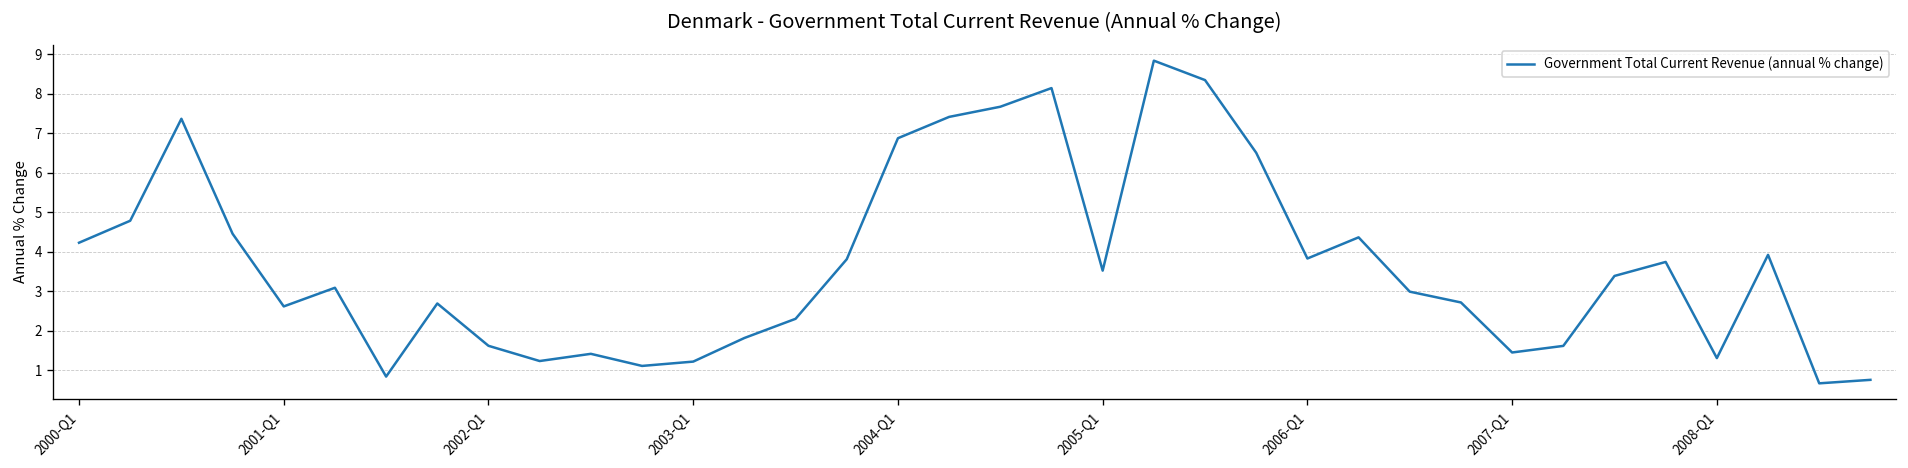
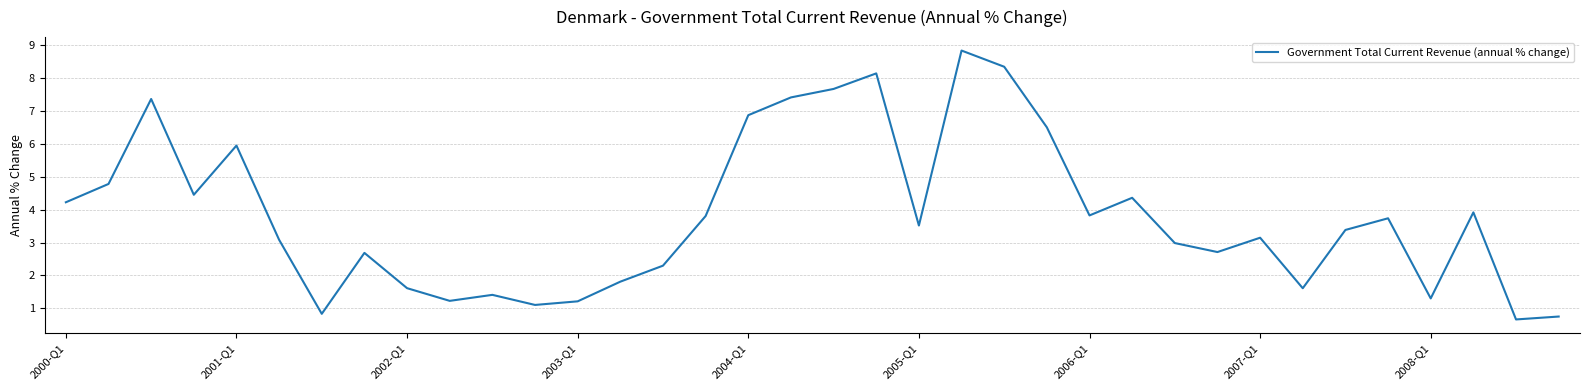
2001-Q1: 2.6 -> 5.9
2007-Q1: 1.4 -> 3.1
